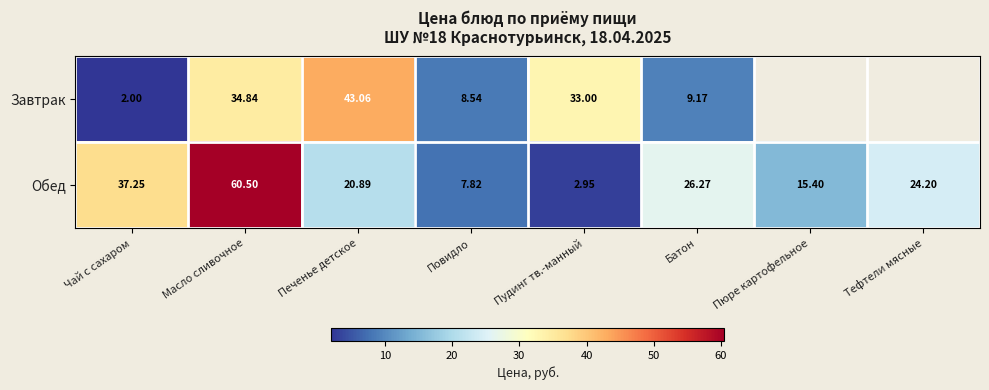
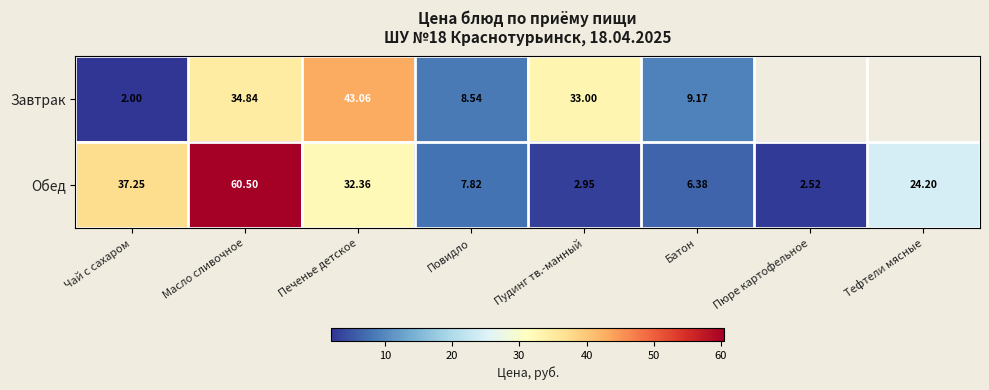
Обед, Печенье детское: 20.89 -> 32.36
Обед, Батон: 26.27 -> 6.38
Обед, Пюре картофельное: 15.40 -> 2.52
